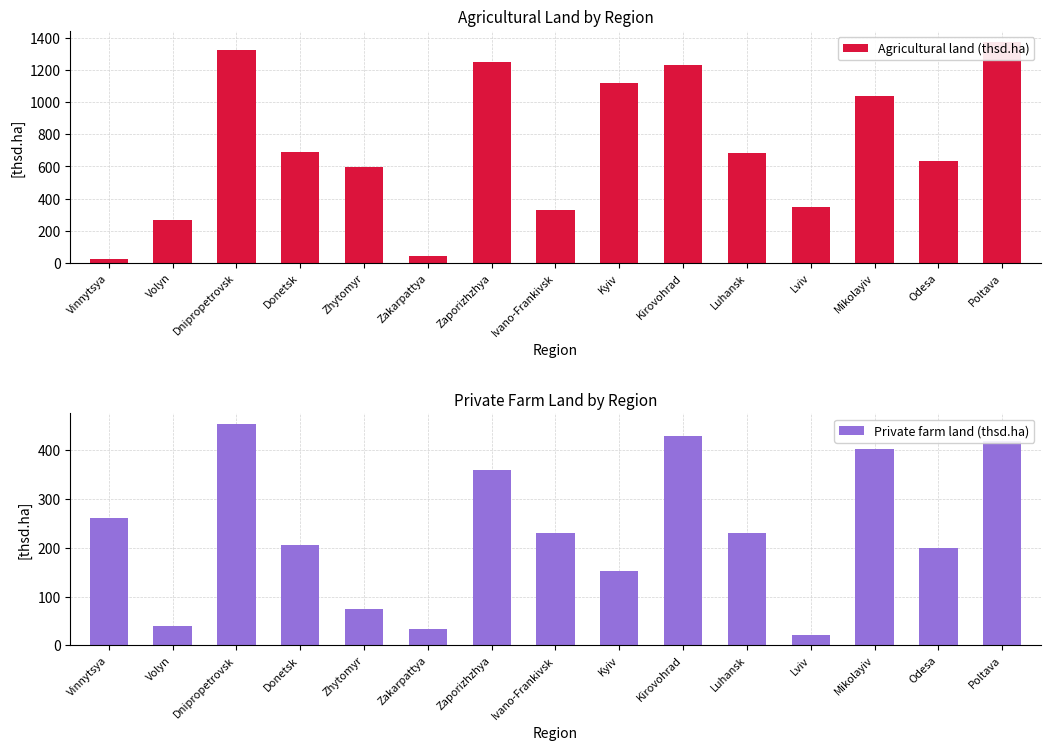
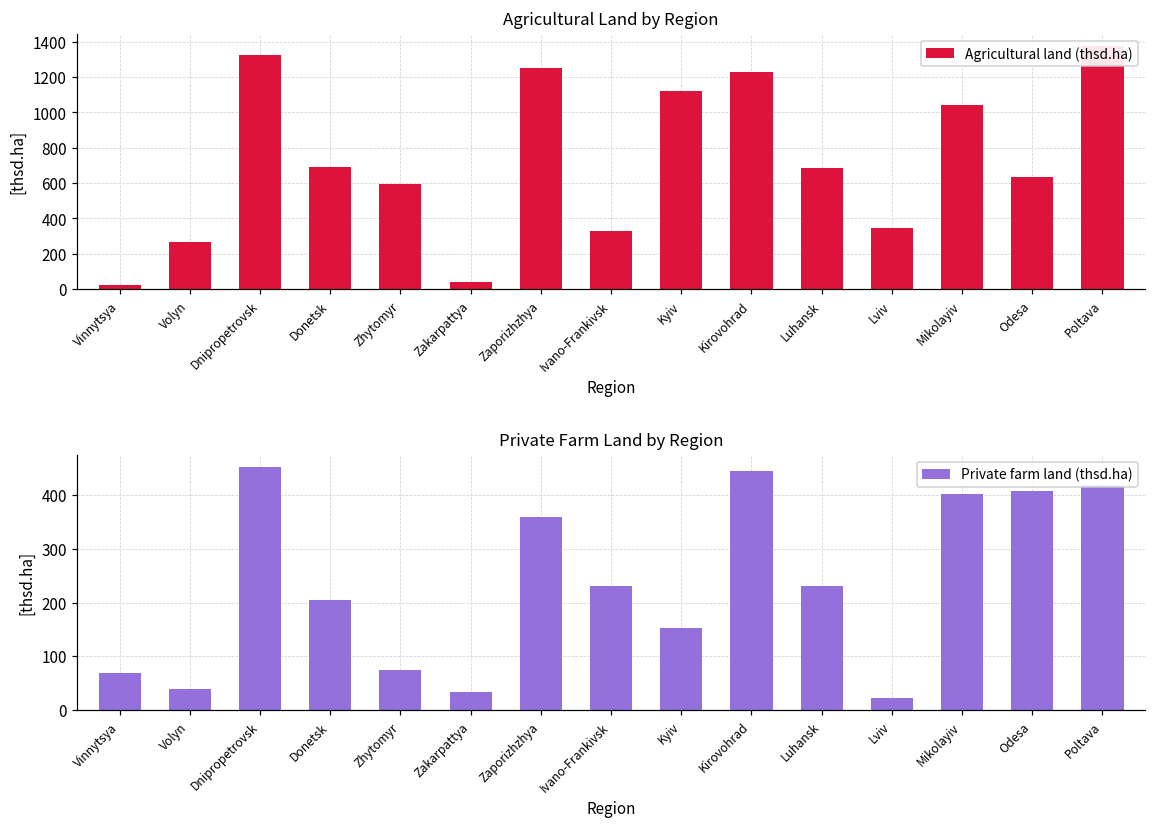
Private Farm Land by Region, Vinnytsya: 260 -> 70
Private Farm Land by Region, Kirovohrad: 430 -> 450
Private Farm Land by Region, Odesa: 200 -> 410
